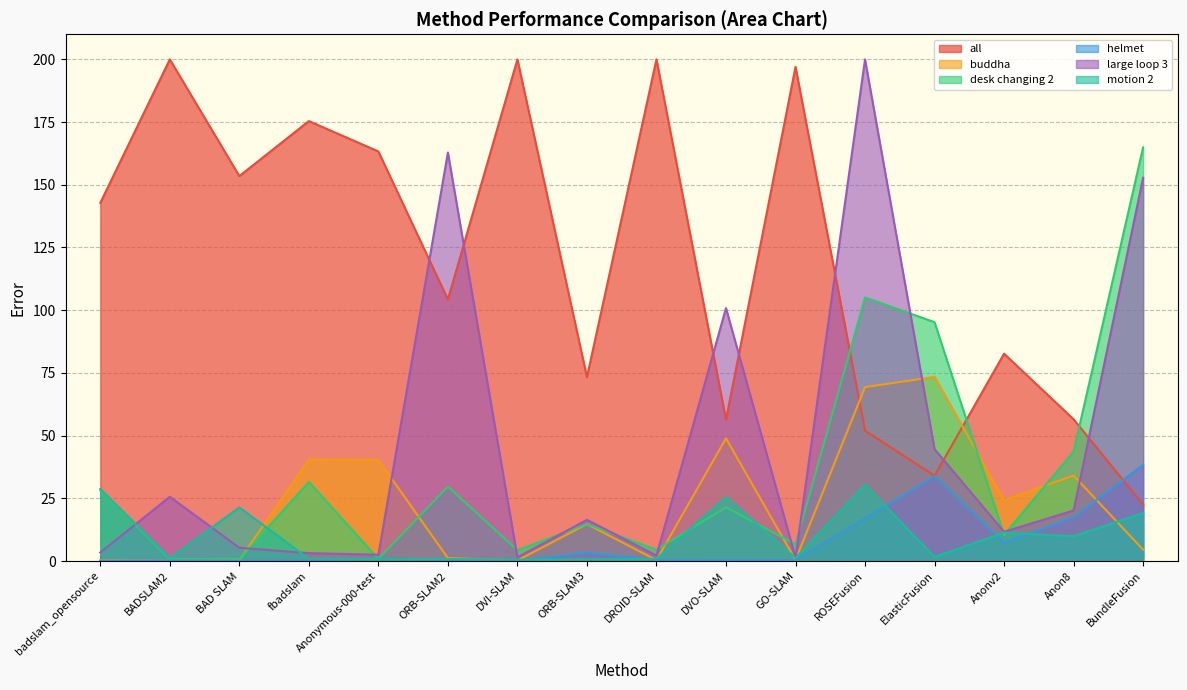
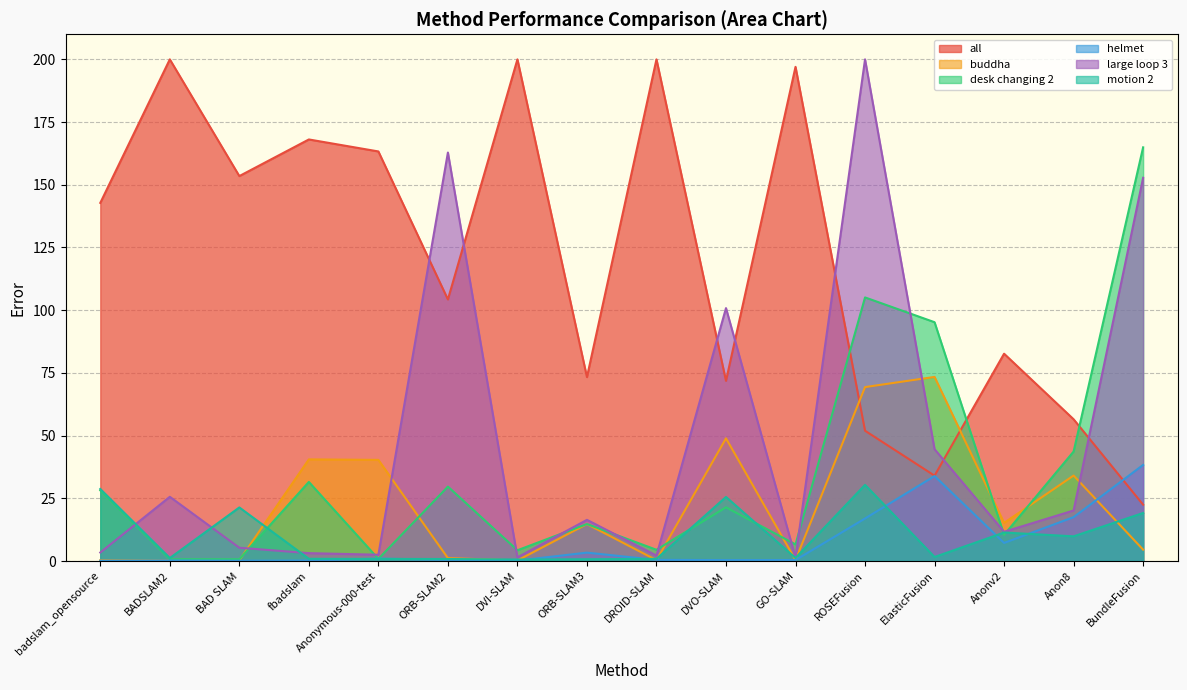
all, fbadslam: 175 -> 168
all, DVO-SLAM: 56 -> 72
buddha, Anonv2: 24 -> 15
